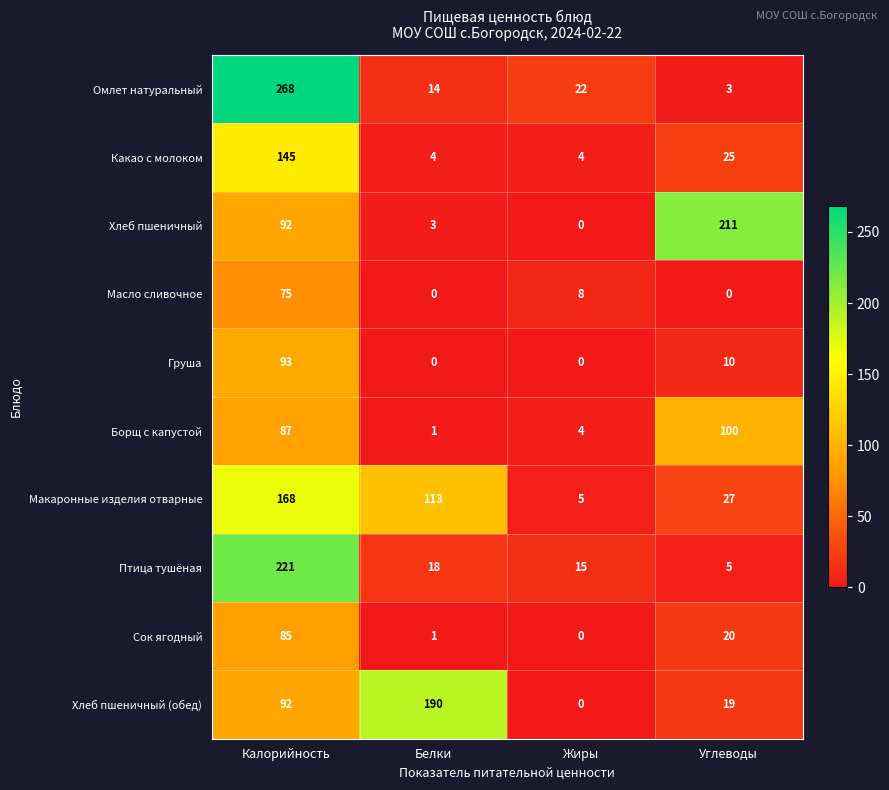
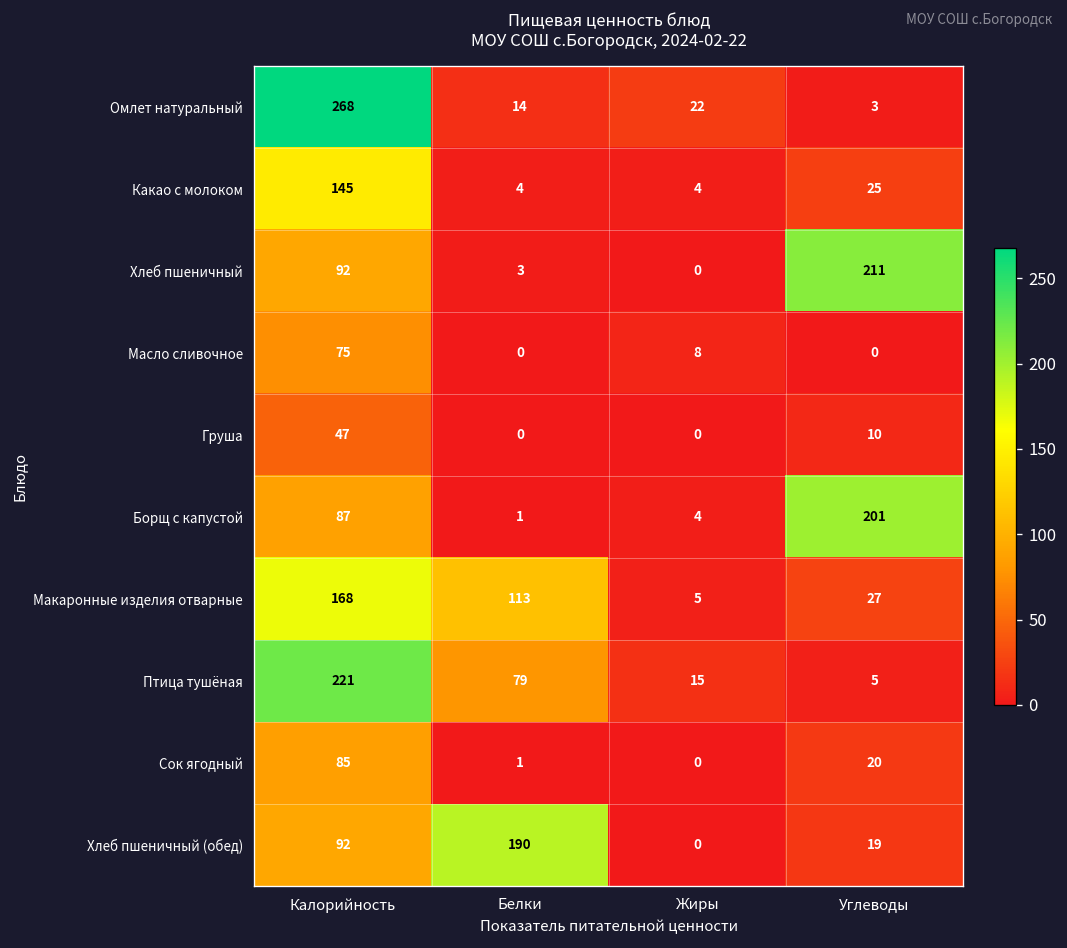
Груша, Калорийность: 93 -> 47
Борщ с капустой, Углеводы: 100 -> 201
Птица тушёная, Белки: 18 -> 79
